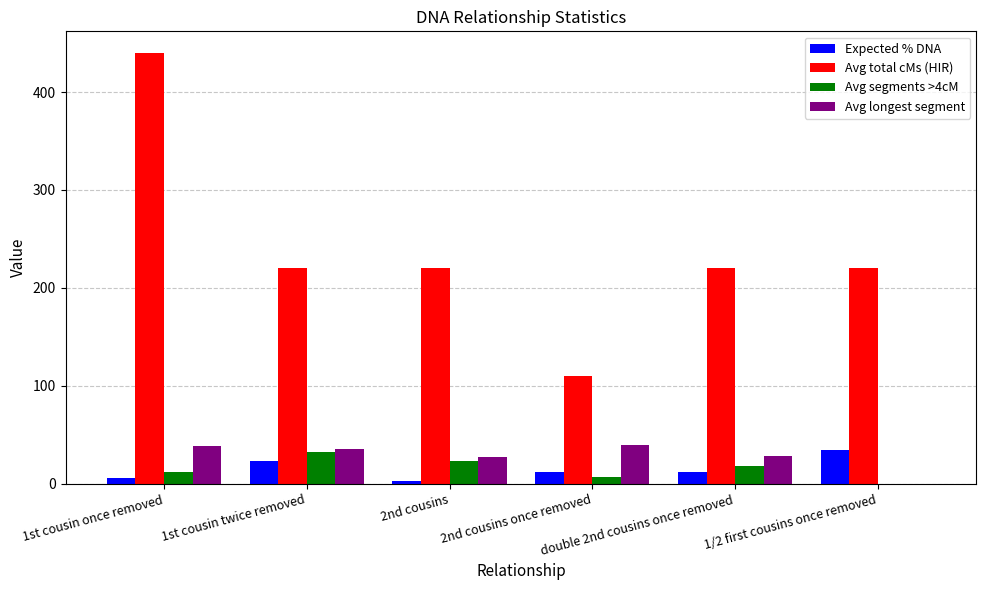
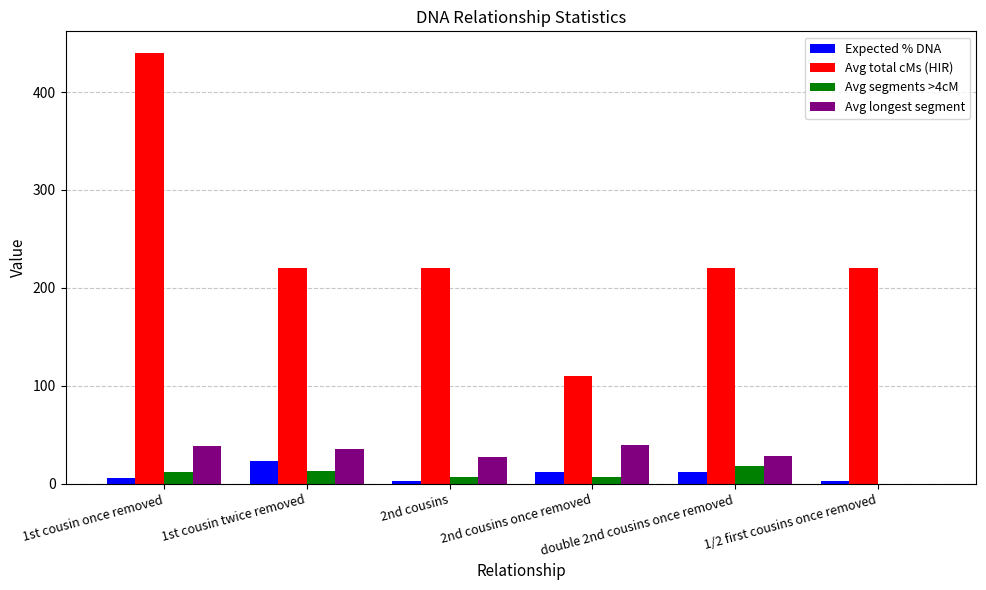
Avg segments >4cM, 1st cousin twice removed: 30 -> 10
Avg segments >4cM, 2nd cousins: 20 -> 10
Expected % DNA, 1/2 first cousins once removed: 30 -> 0
